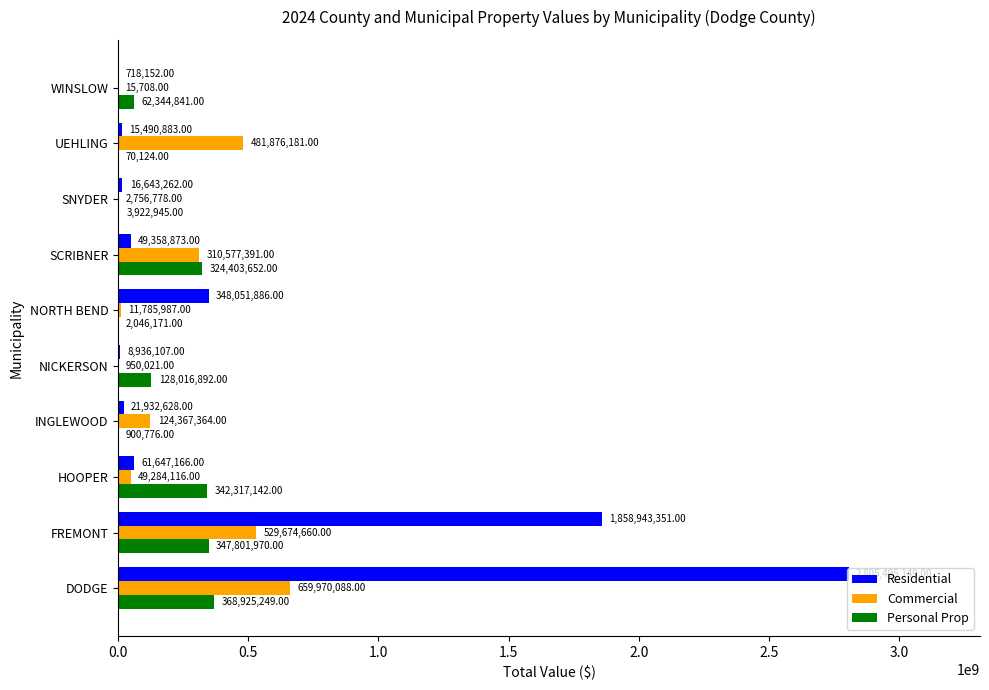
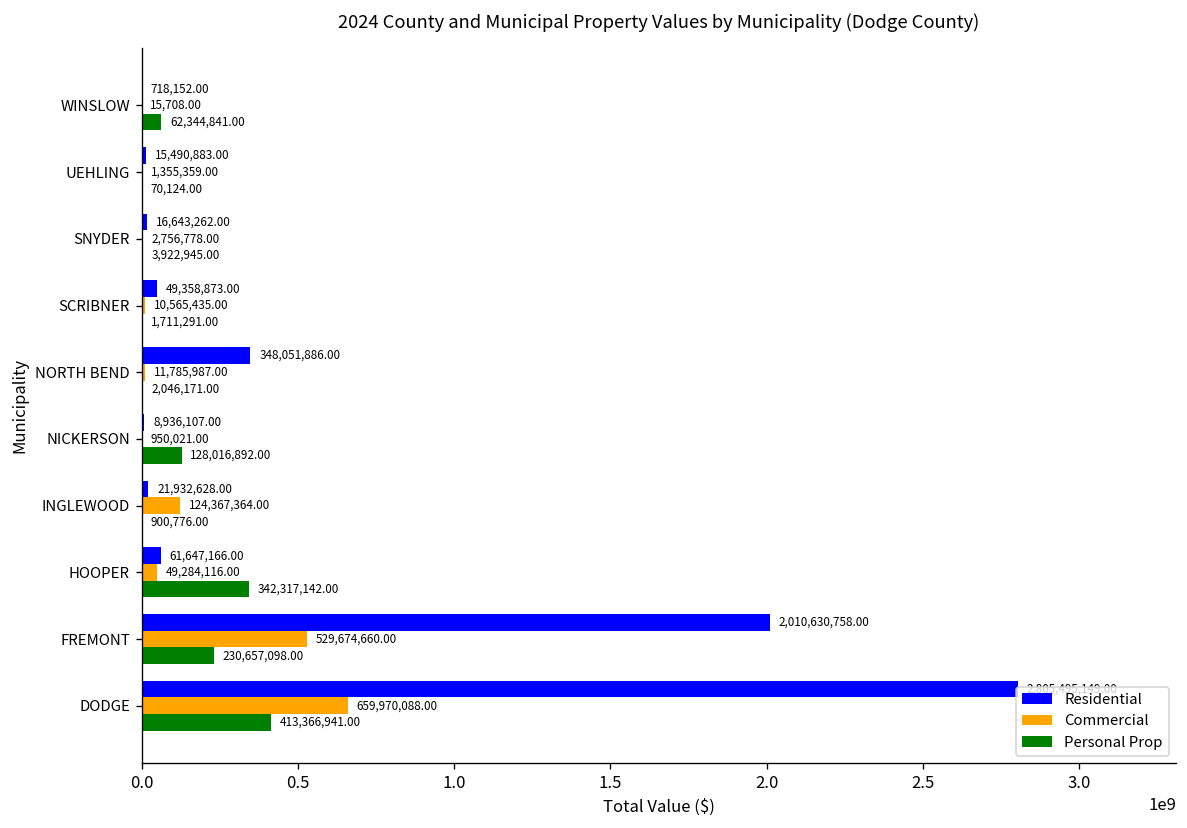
Commercial, UEHLING: 481,876,181.00 -> 1,355,359.00
Commercial, SCRIBNER: 310,577,391.00 -> 10,565,435.00
Personal Prop, SCRIBNER: 324,403,652.00 -> 1,711,291.00
Residential, FREMONT: 1,858,943,351.00 -> 2,010,630,758.00
Personal Prop, FREMONT: 347,801,970.00 -> 230,657,098.00
Personal Prop, DODGE: 368,925,249.00 -> 413,366,941.00
